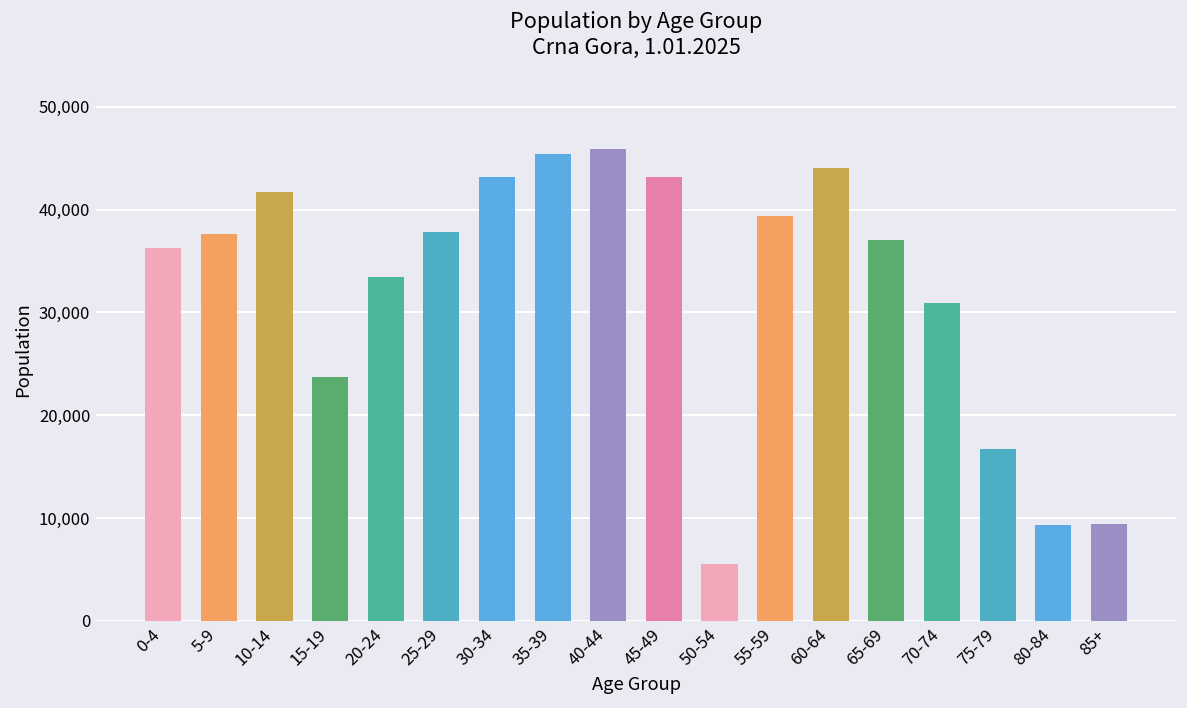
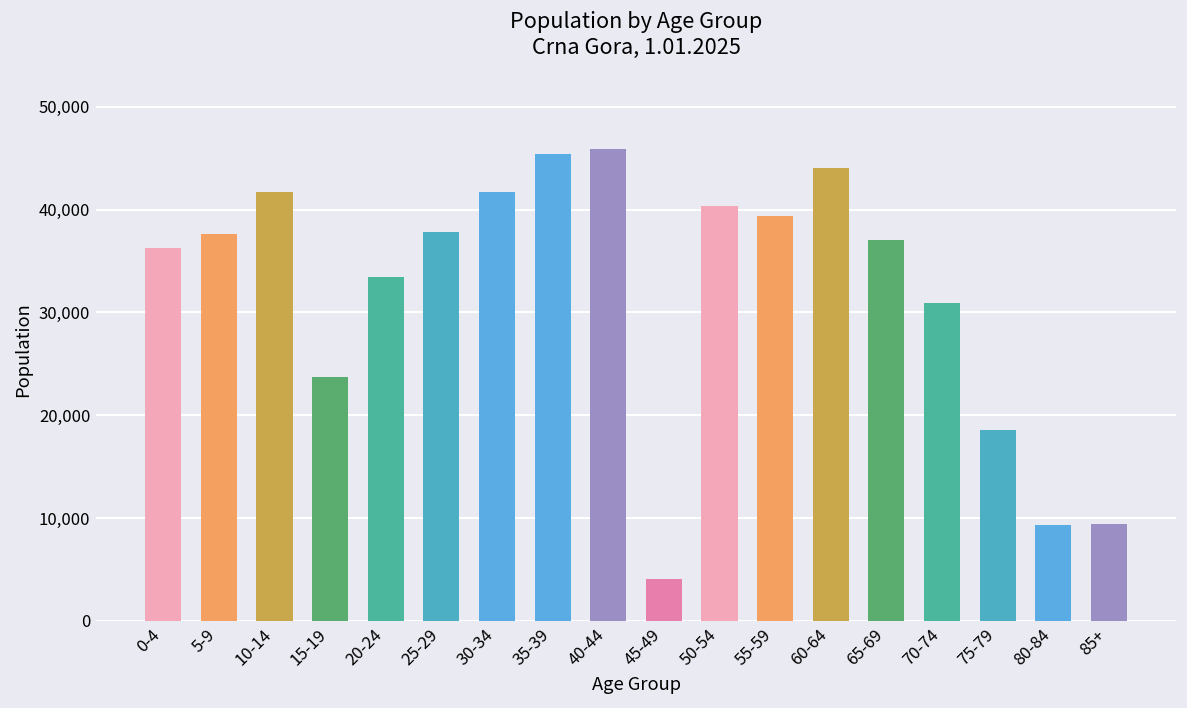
30-34: 43,000 -> 42,000
45-49: 43,000 -> 4,000
50-54: 6,000 -> 40,000
75-79: 17,000 -> 19,000
